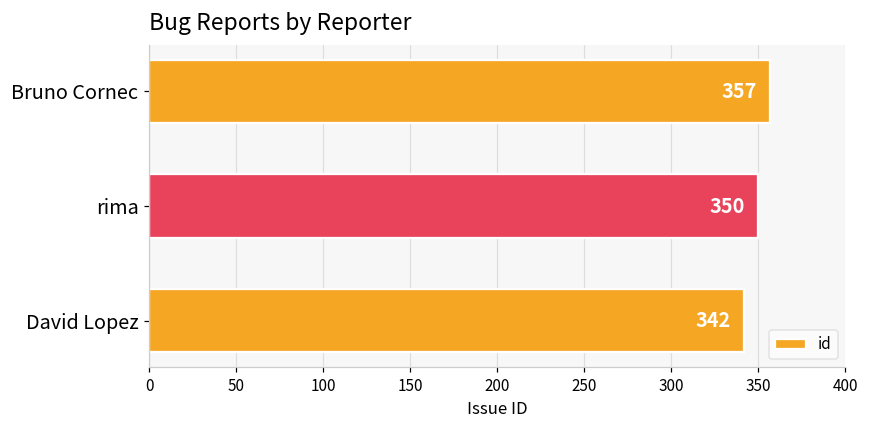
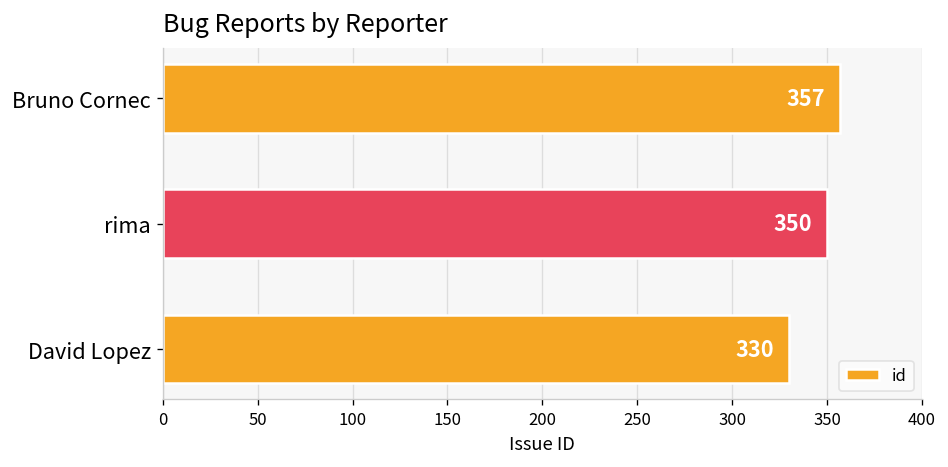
David Lopez: 342 -> 330
